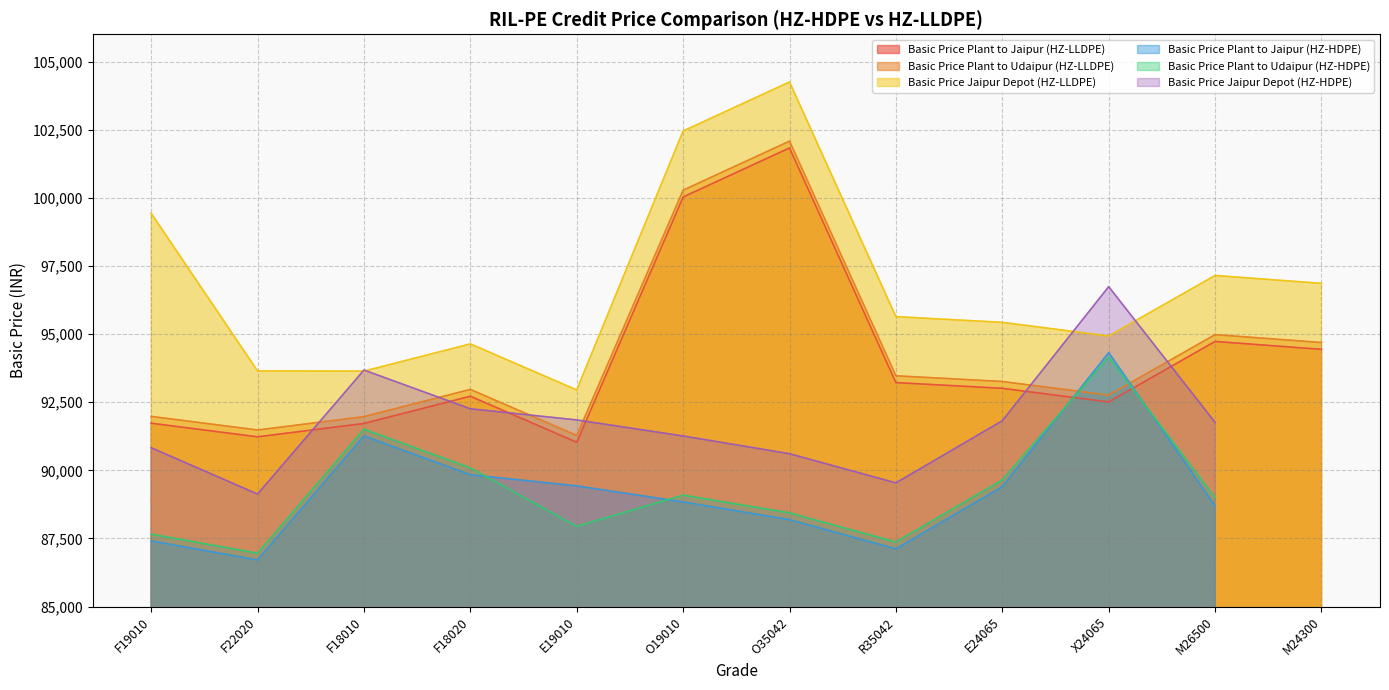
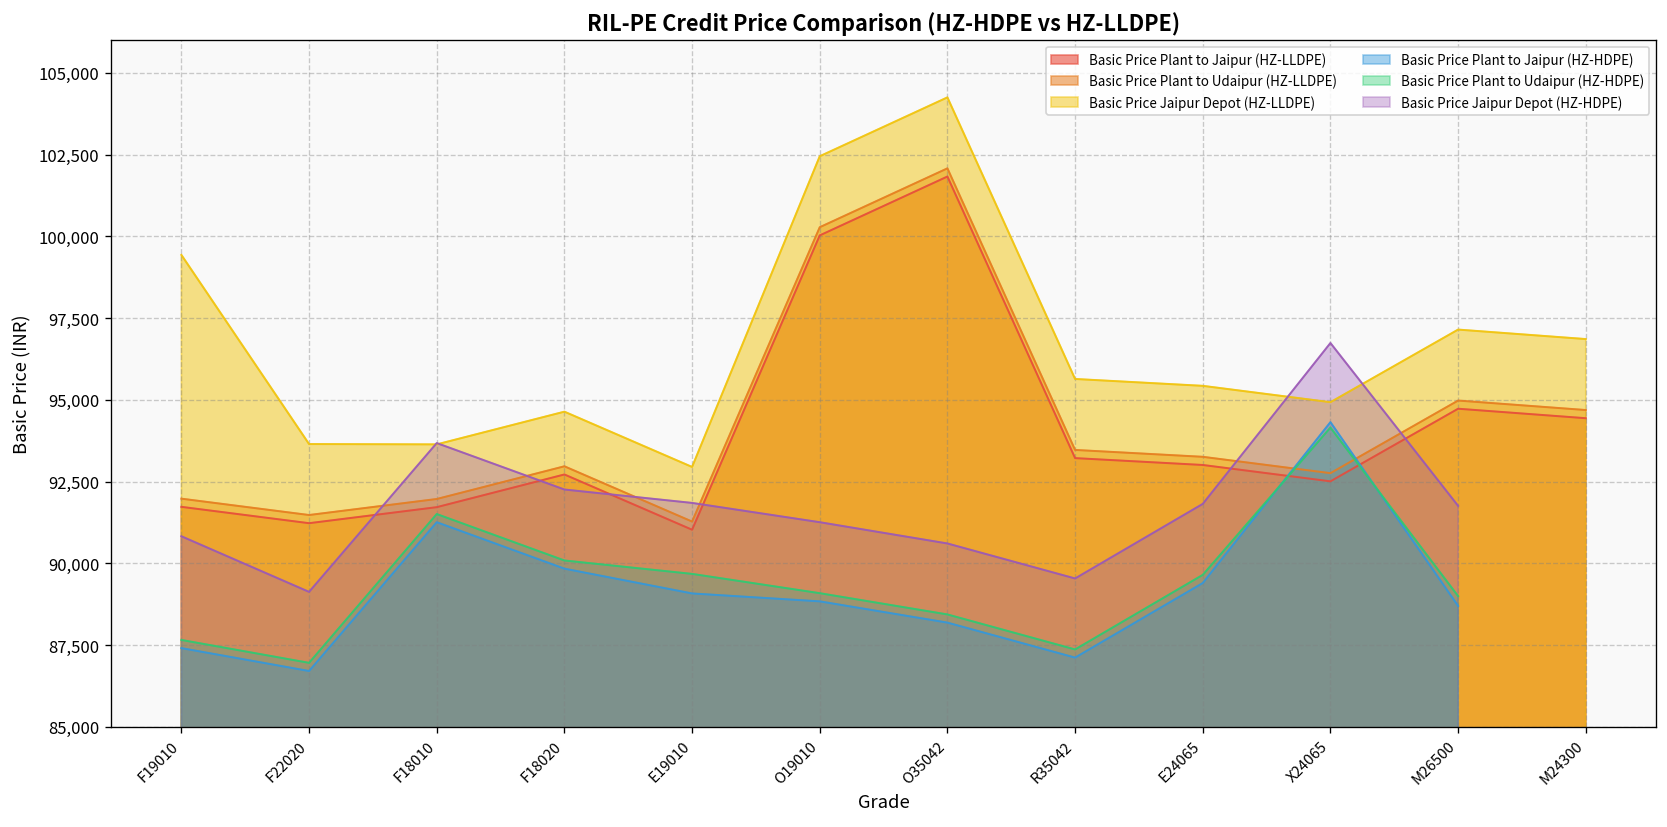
Basic Price Plant to Jaipur (HZ-HDPE), E19010: 89,400 -> 89,100
Basic Price Plant to Udaipur (HZ-HDPE), E19010: 87,900 -> 89,700
